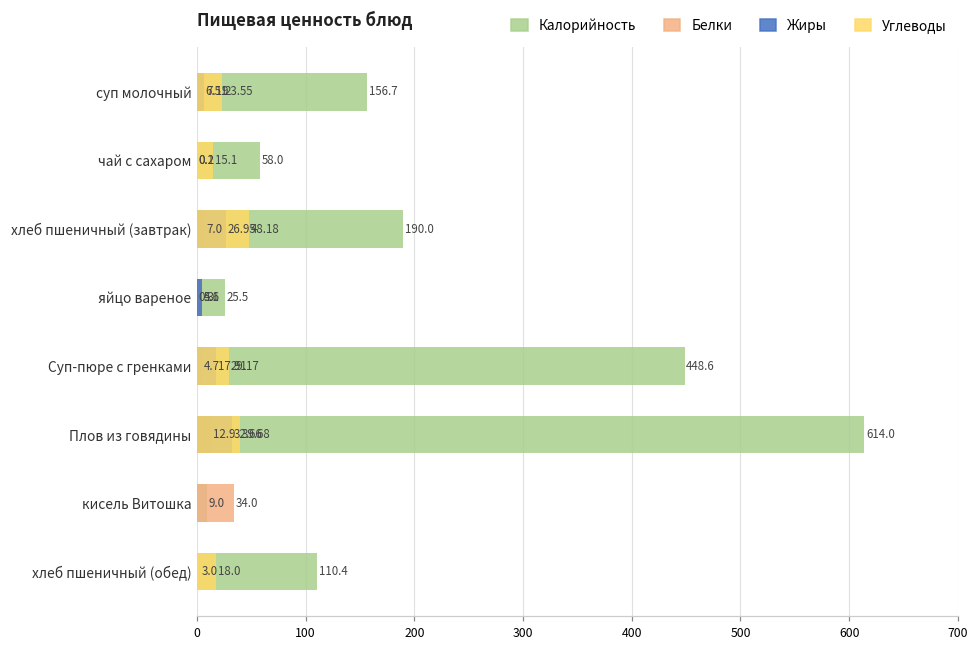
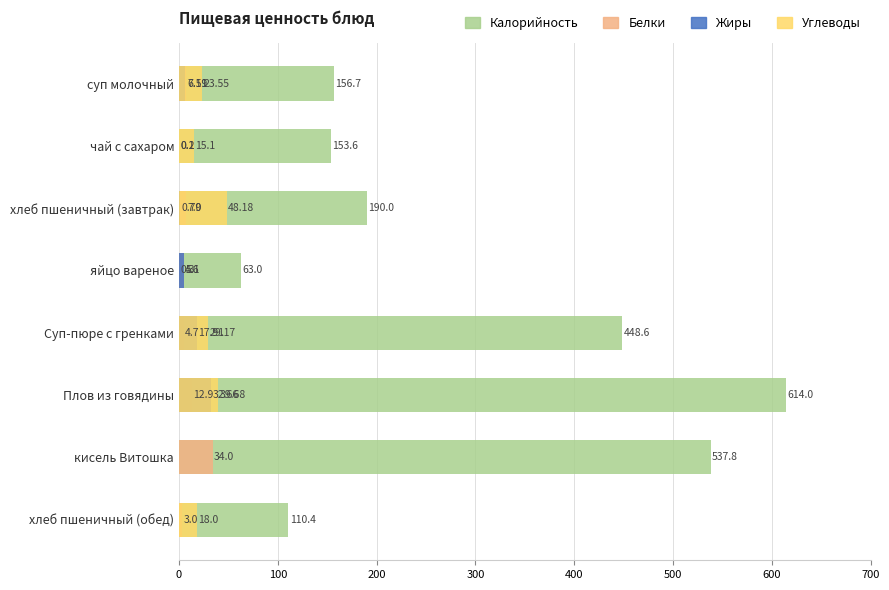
Калорийность, чай с сахаром: 58.0 -> 153.6
Жиры, хлеб пшеничный (завтрак): 26.95 -> 0.79
Калорийность, яйцо вареное: 25.5 -> 63.0
Калорийность, кисель Витошка: 9.0 -> 537.8
